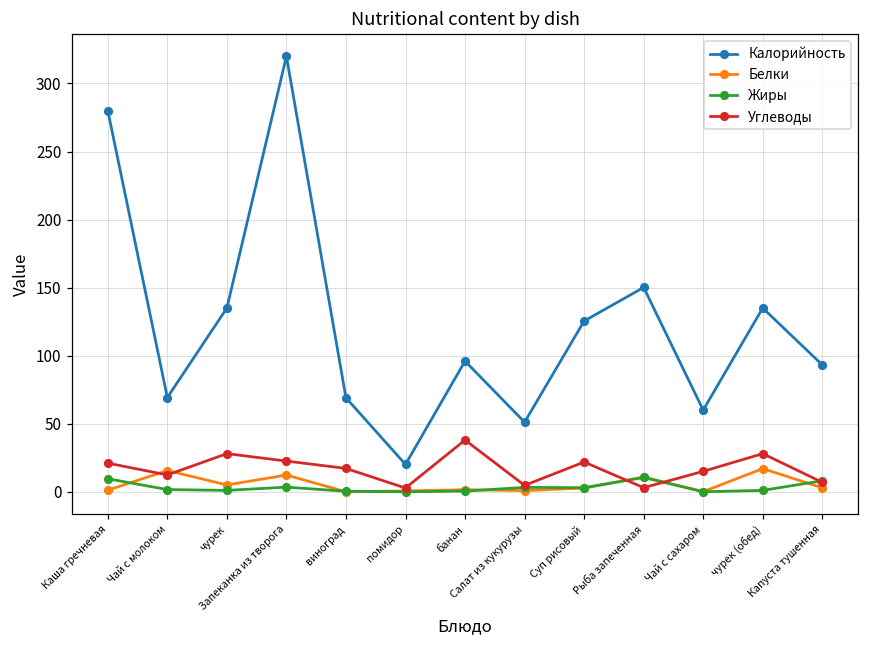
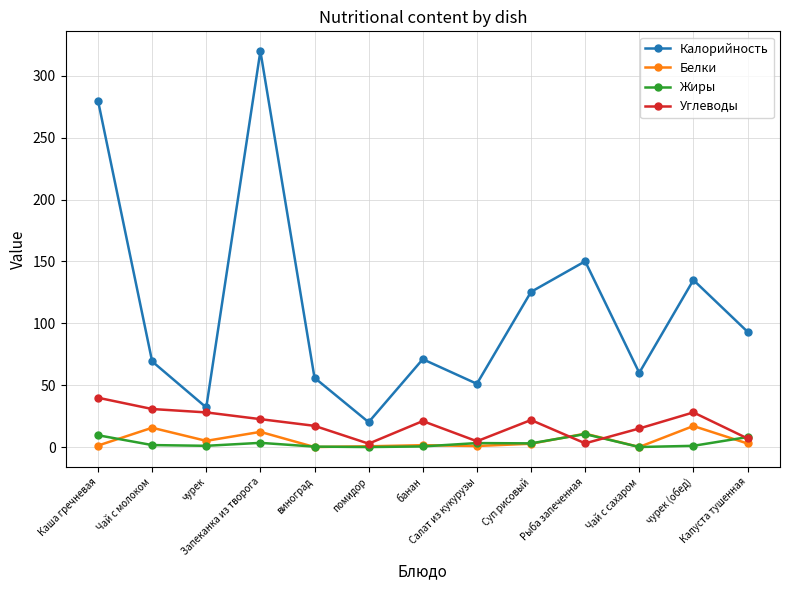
Углеводы, Каша гречневая: 21 -> 40
Углеводы, Чай с молоком: 12 -> 31
Калорийность, чурек: 135 -> 32
Калорийность, виноград: 69 -> 56
Калорийность, банан: 96 -> 71
Углеводы, банан: 38 -> 21
